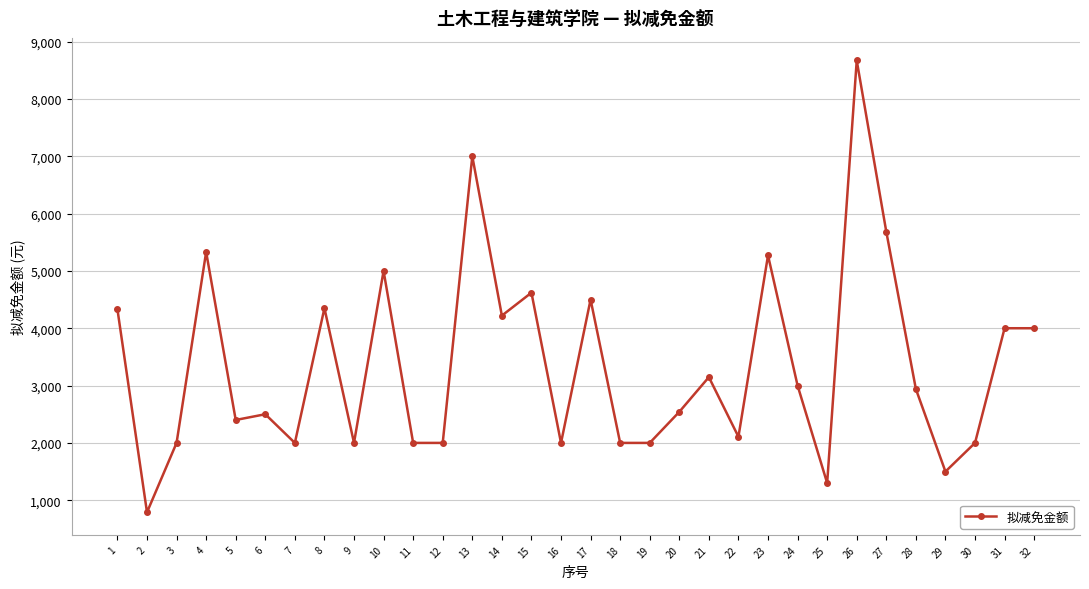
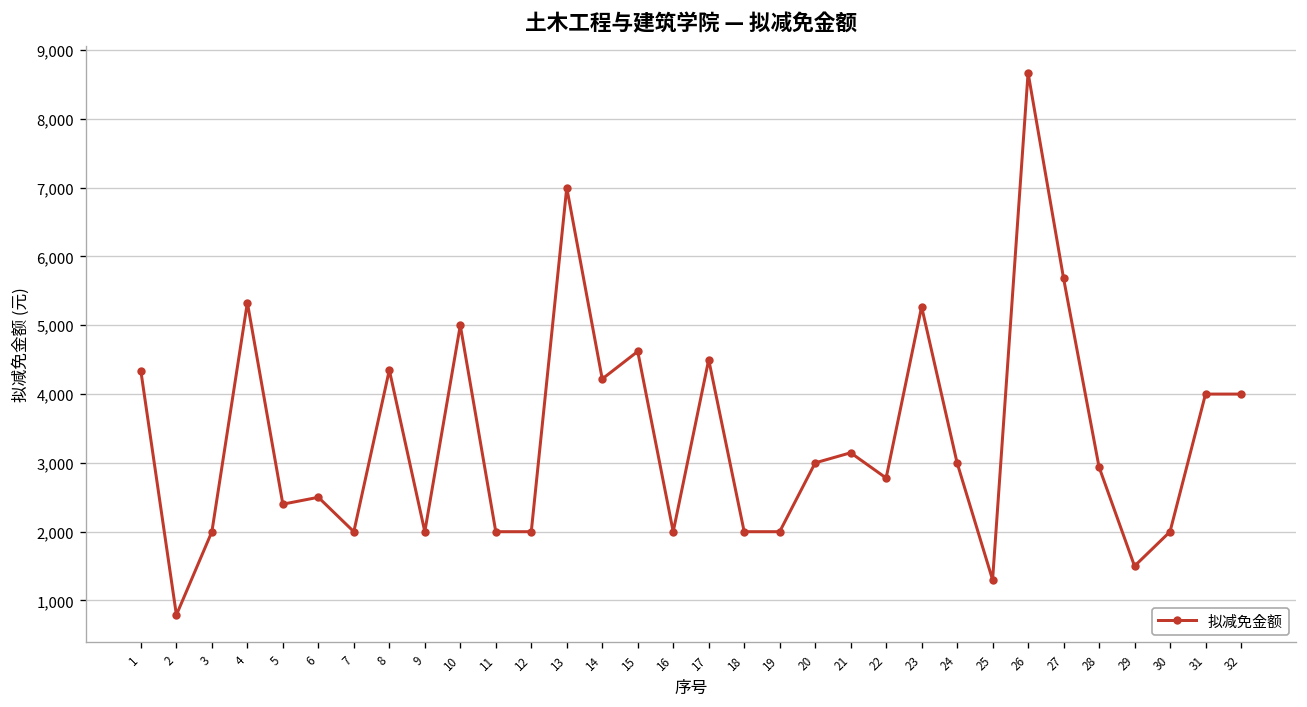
20: 2,500 -> 3,000
22: 2,100 -> 2,800
